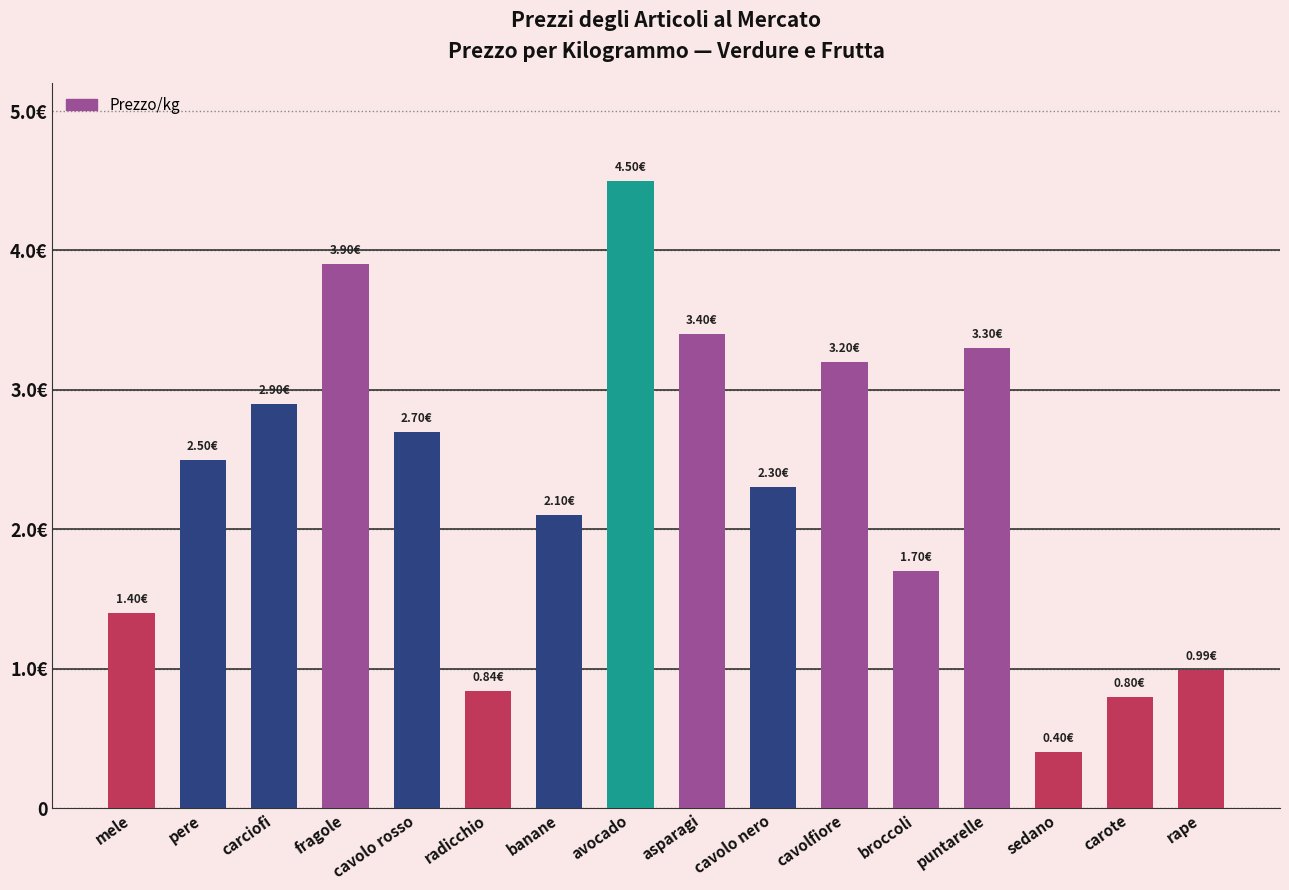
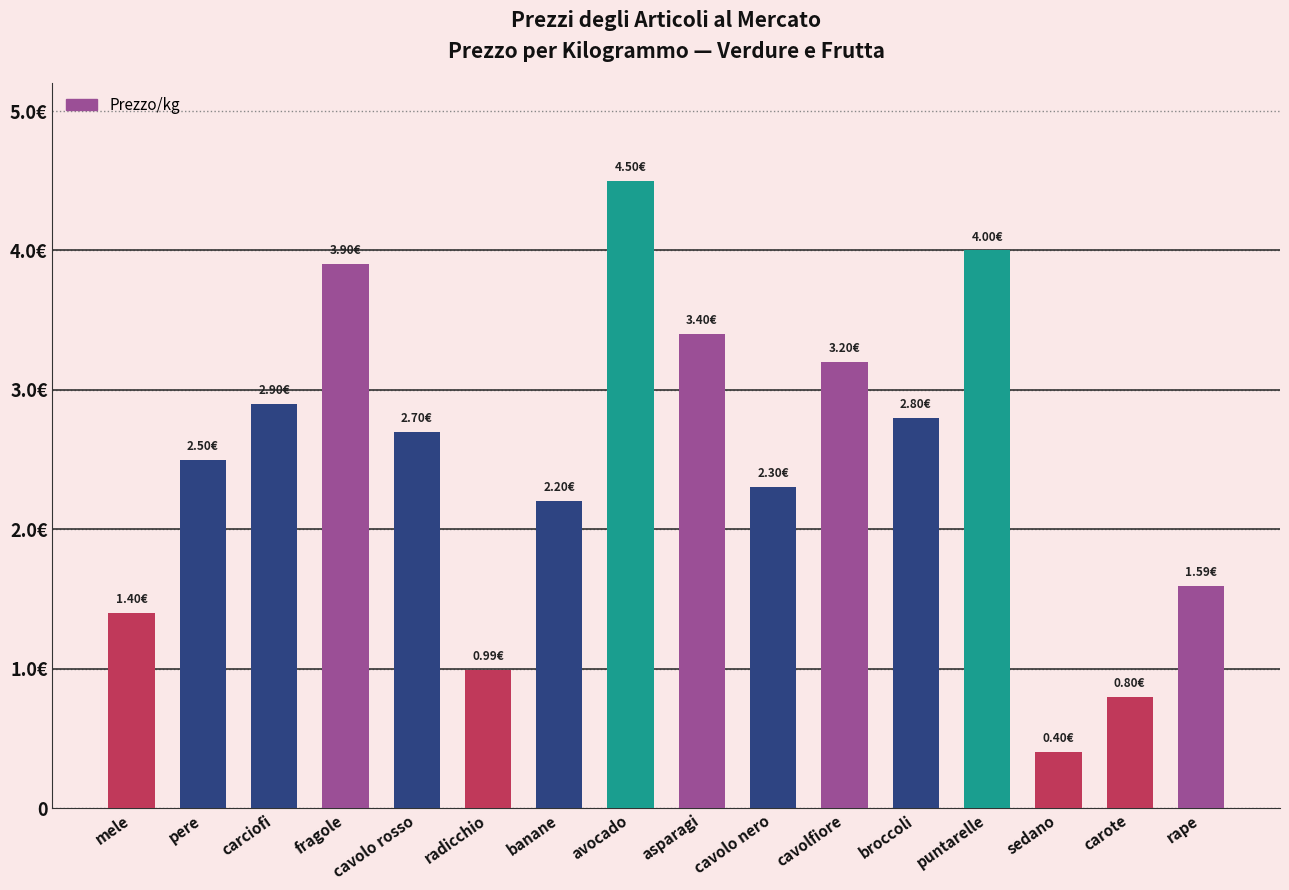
radicchio: 0.84€ -> 0.99€
banane: 2.10€ -> 2.20€
broccoli: 1.70€ -> 2.80€
puntarelle: 3.30€ -> 4.00€
rape: 0.99€ -> 1.59€
